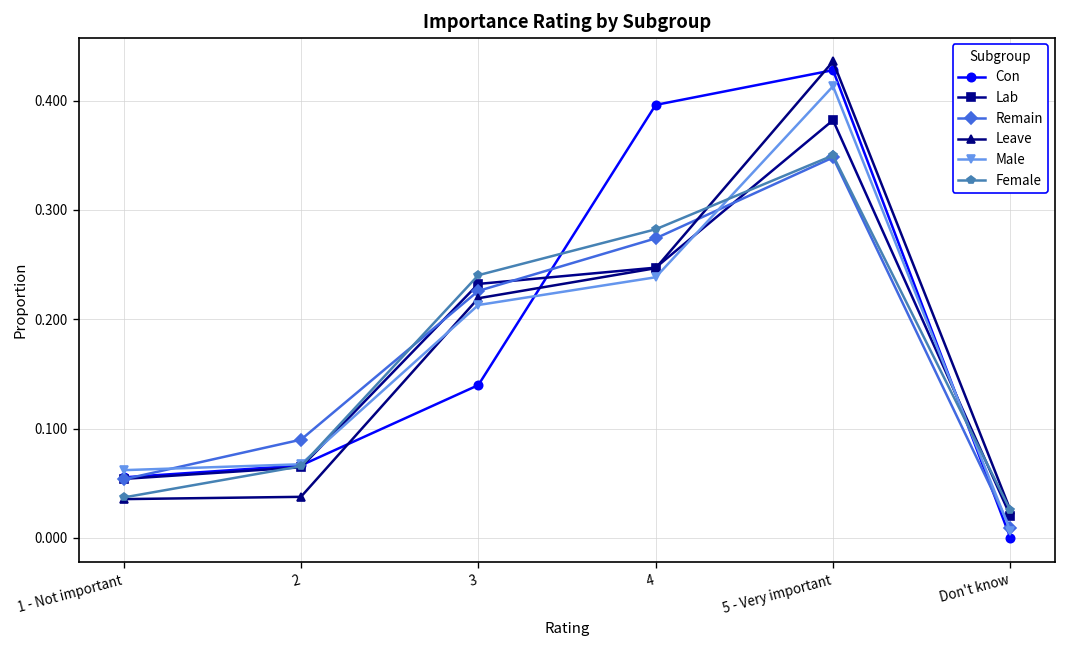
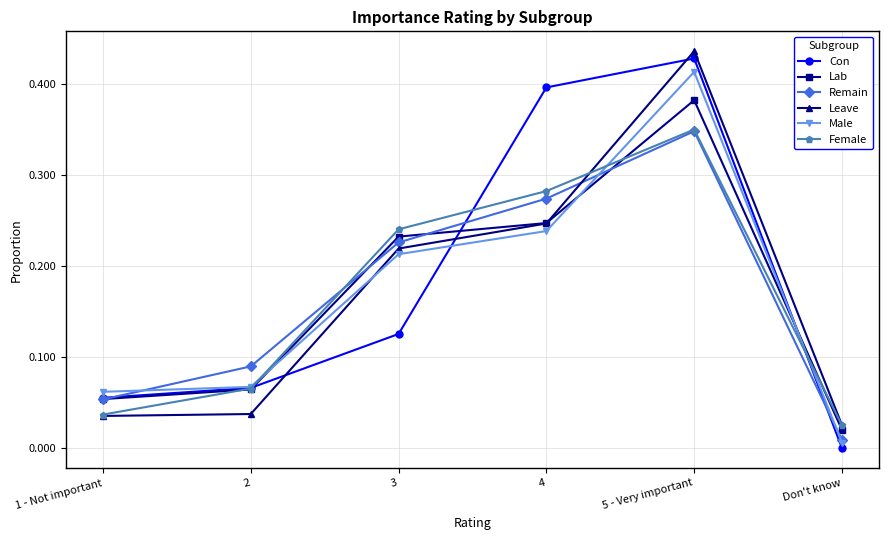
Con, 3: 0.14 -> 0.13
